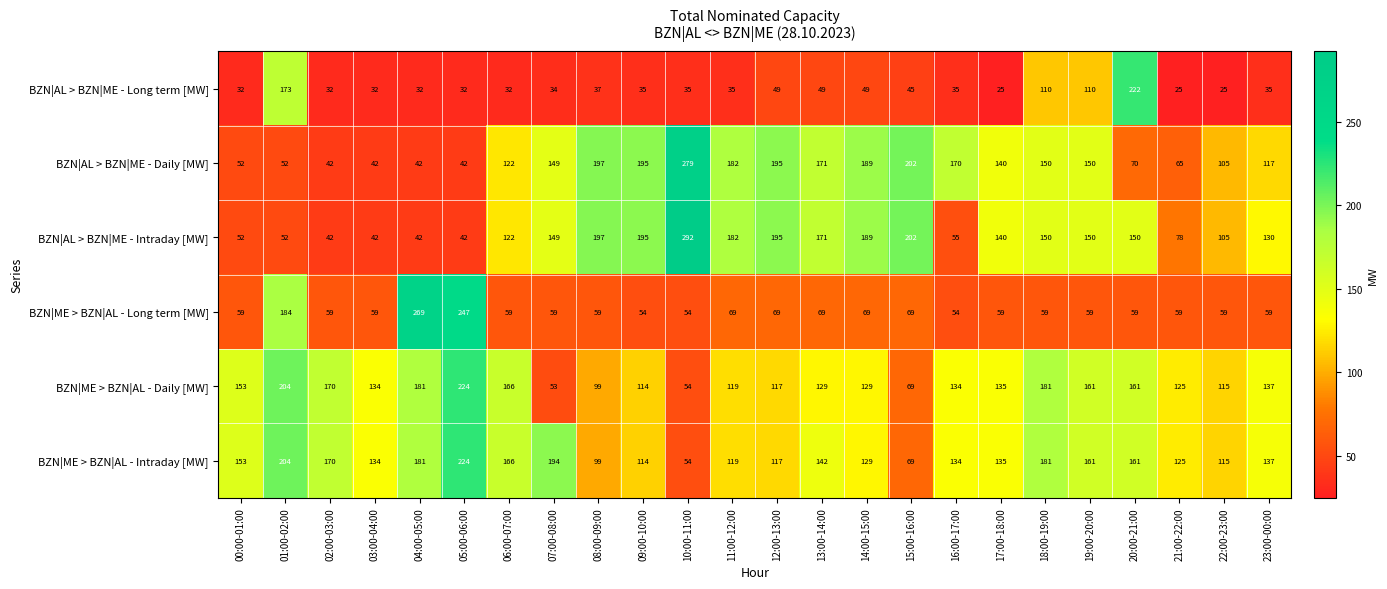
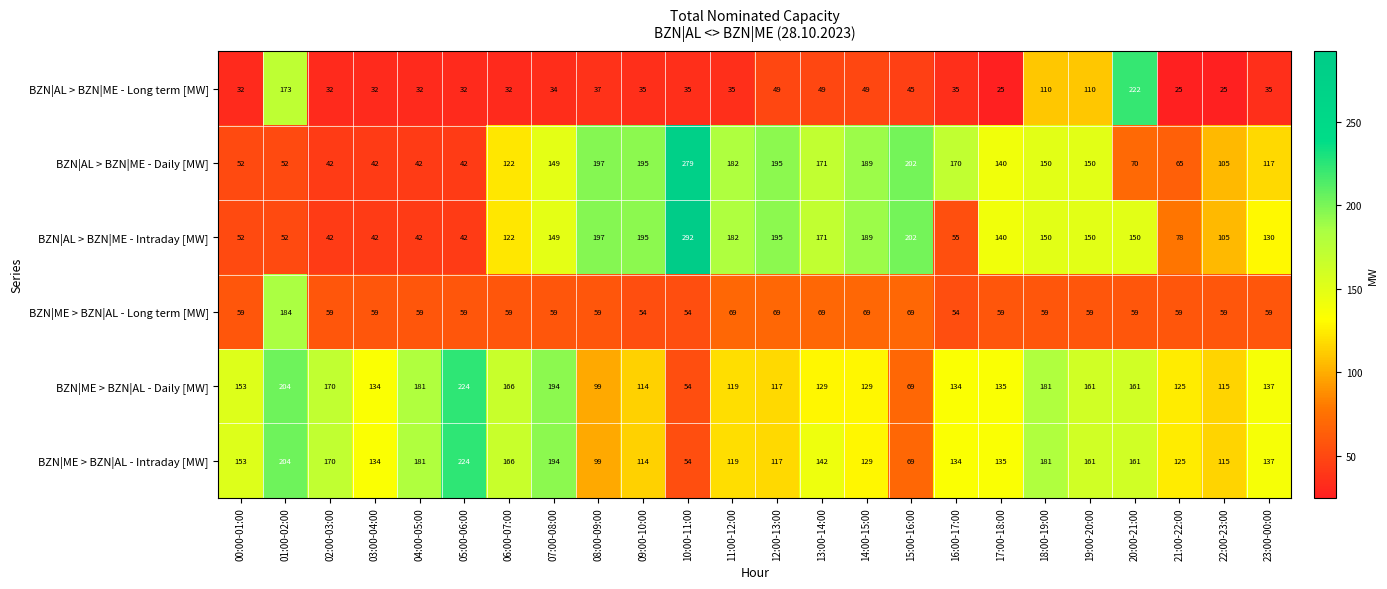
BZN|ME > BZN|AL - Long term [MW], 04:00-05:00: 269 -> 59
BZN|ME > BZN|AL - Long term [MW], 05:00-06:00: 247 -> 59
BZN|ME > BZN|AL - Daily [MW], 07:00-08:00: 53 -> 194
